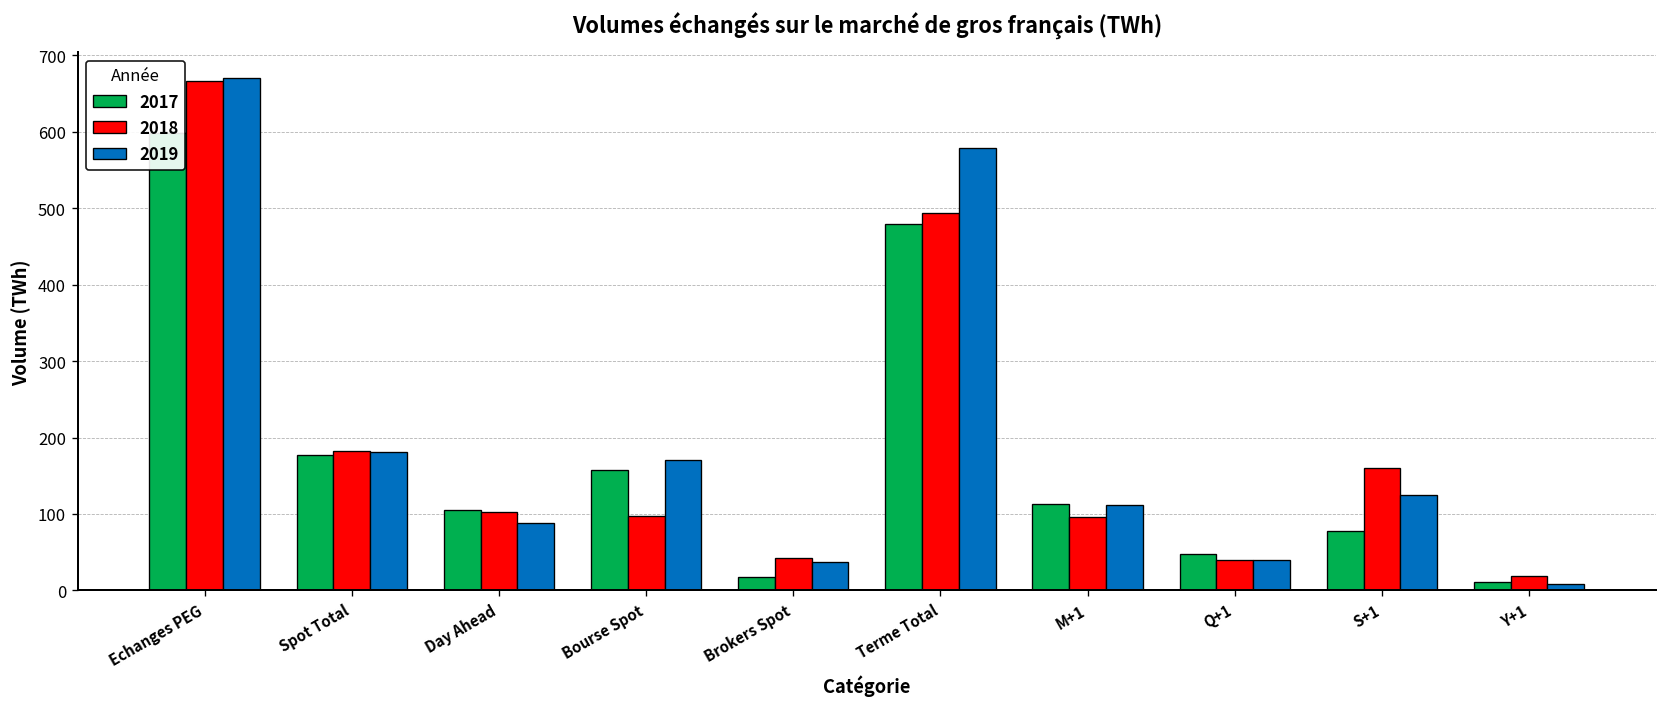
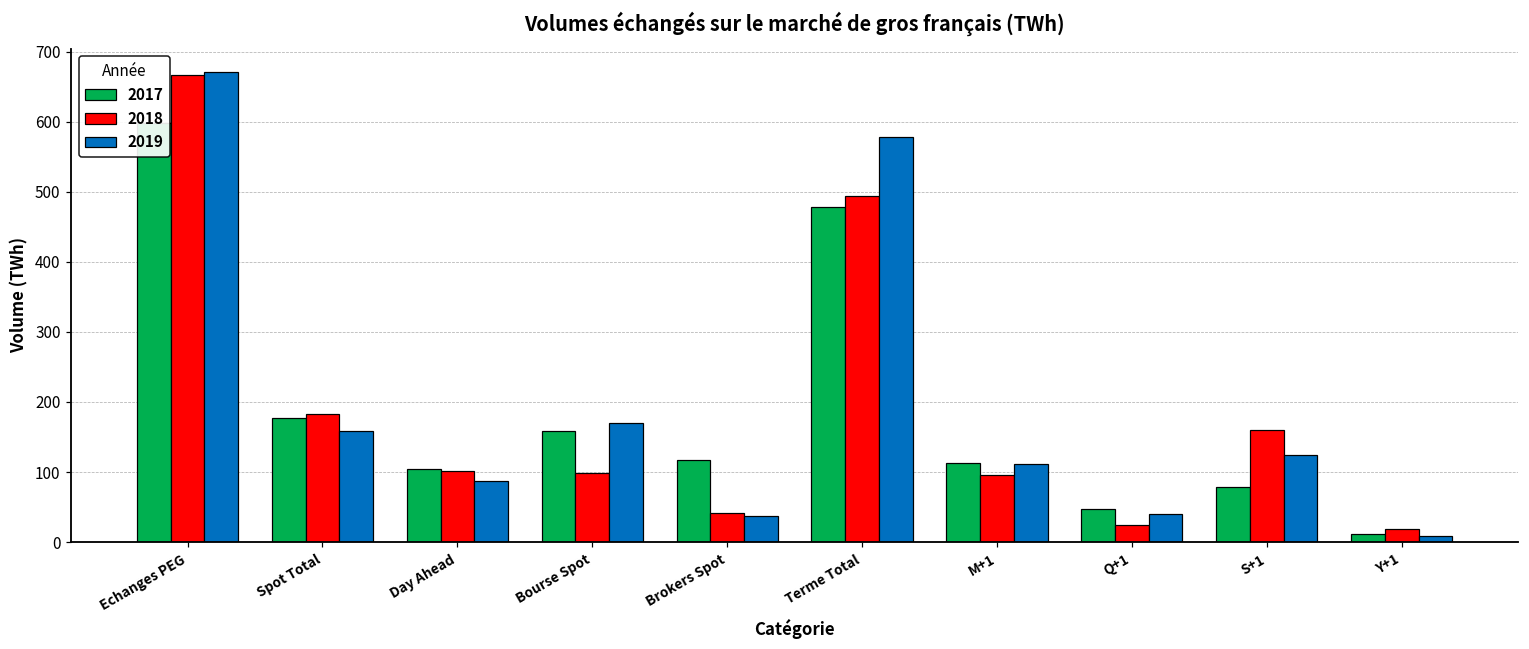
2019, Spot Total: 180 -> 160
2017, Brokers Spot: 20 -> 120
2018, Q+1: 40 -> 30
